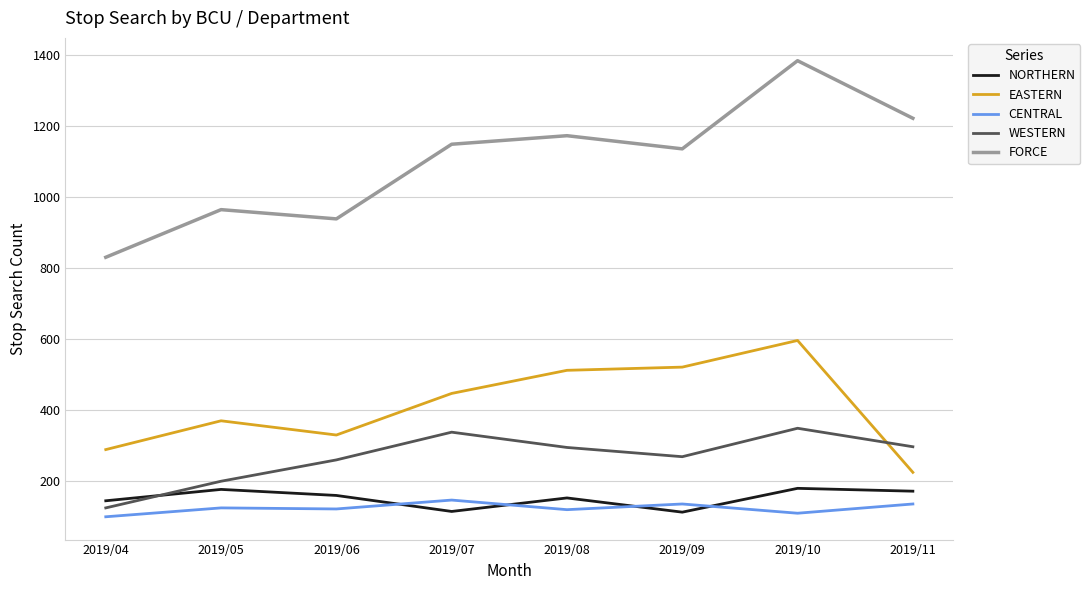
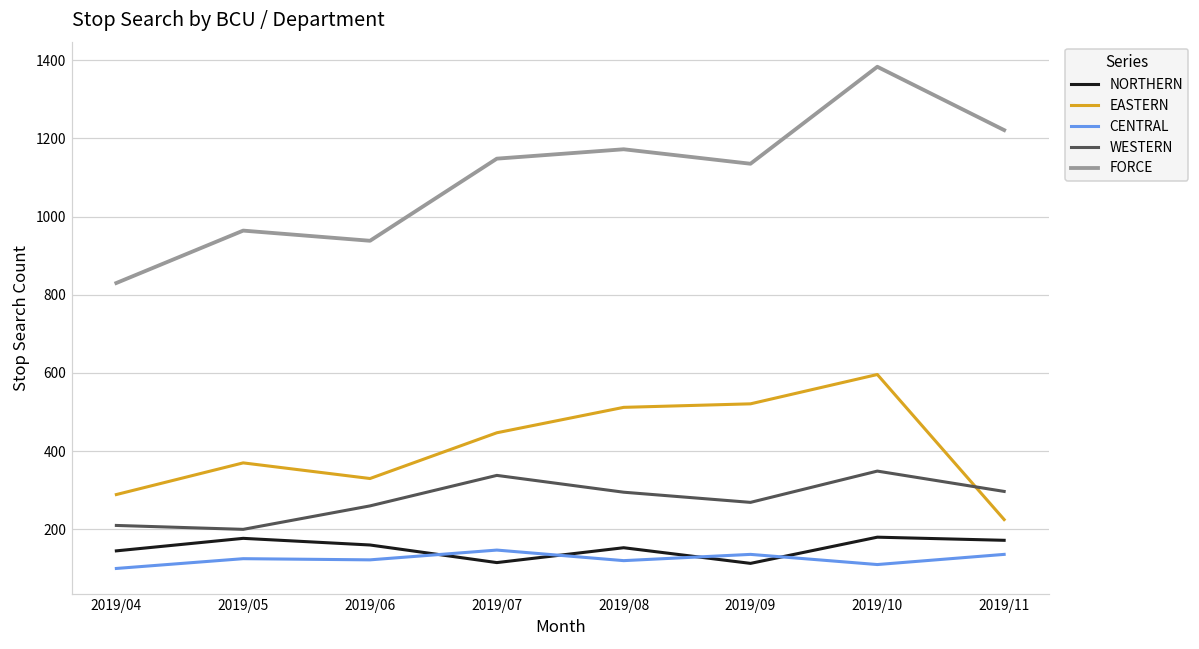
WESTERN, 2019/04: 130 -> 210
